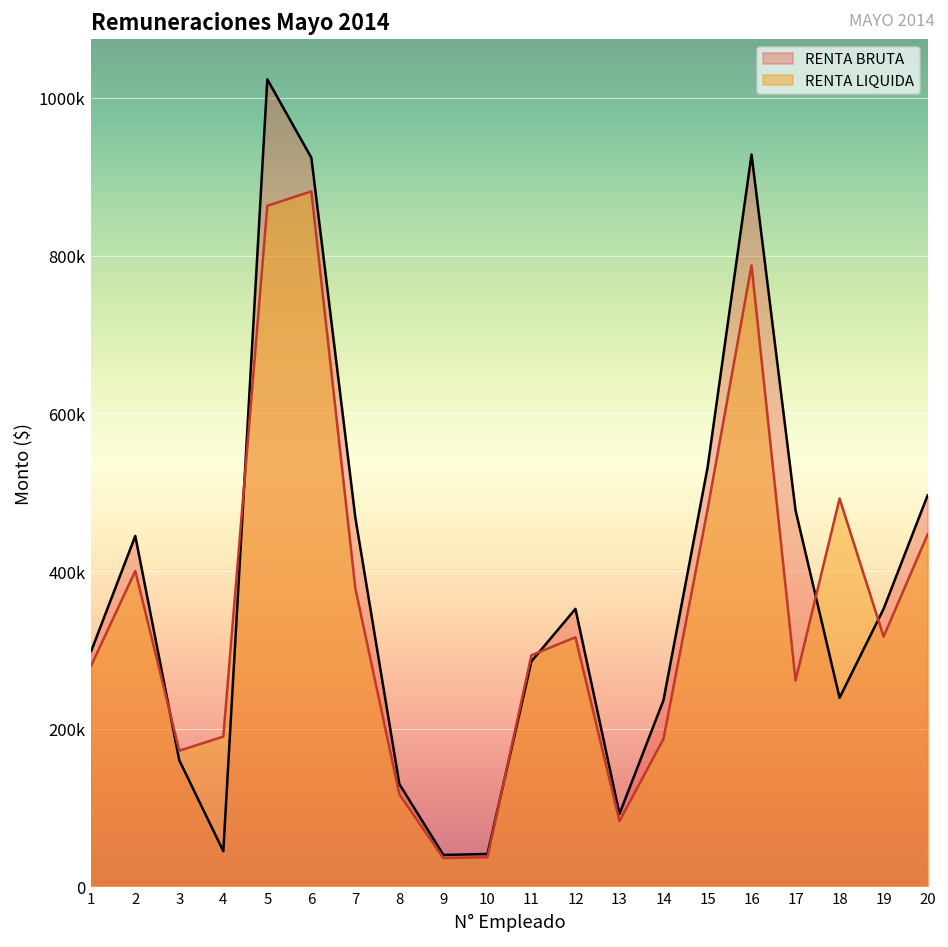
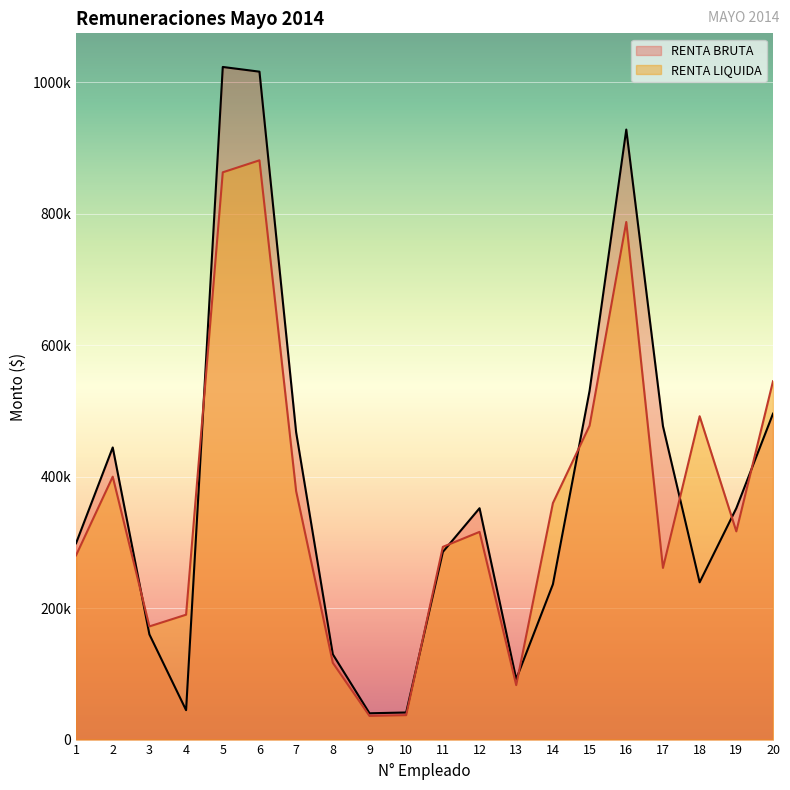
RENTA BRUTA, 6: 920000 -> 1020000
RENTA LIQUIDA, 14: 190000 -> 360000
RENTA LIQUIDA, 20: 450000 -> 550000
